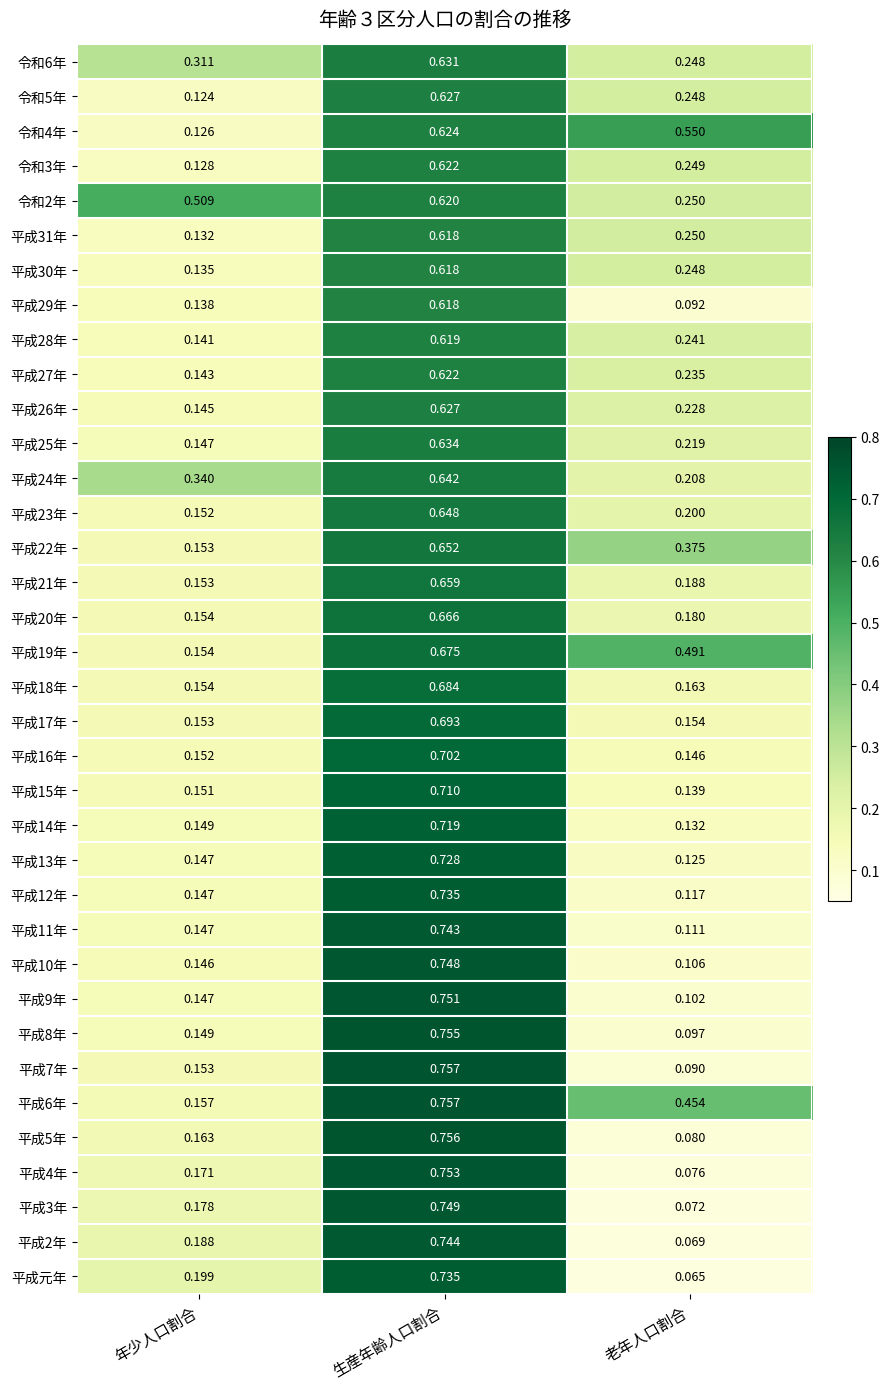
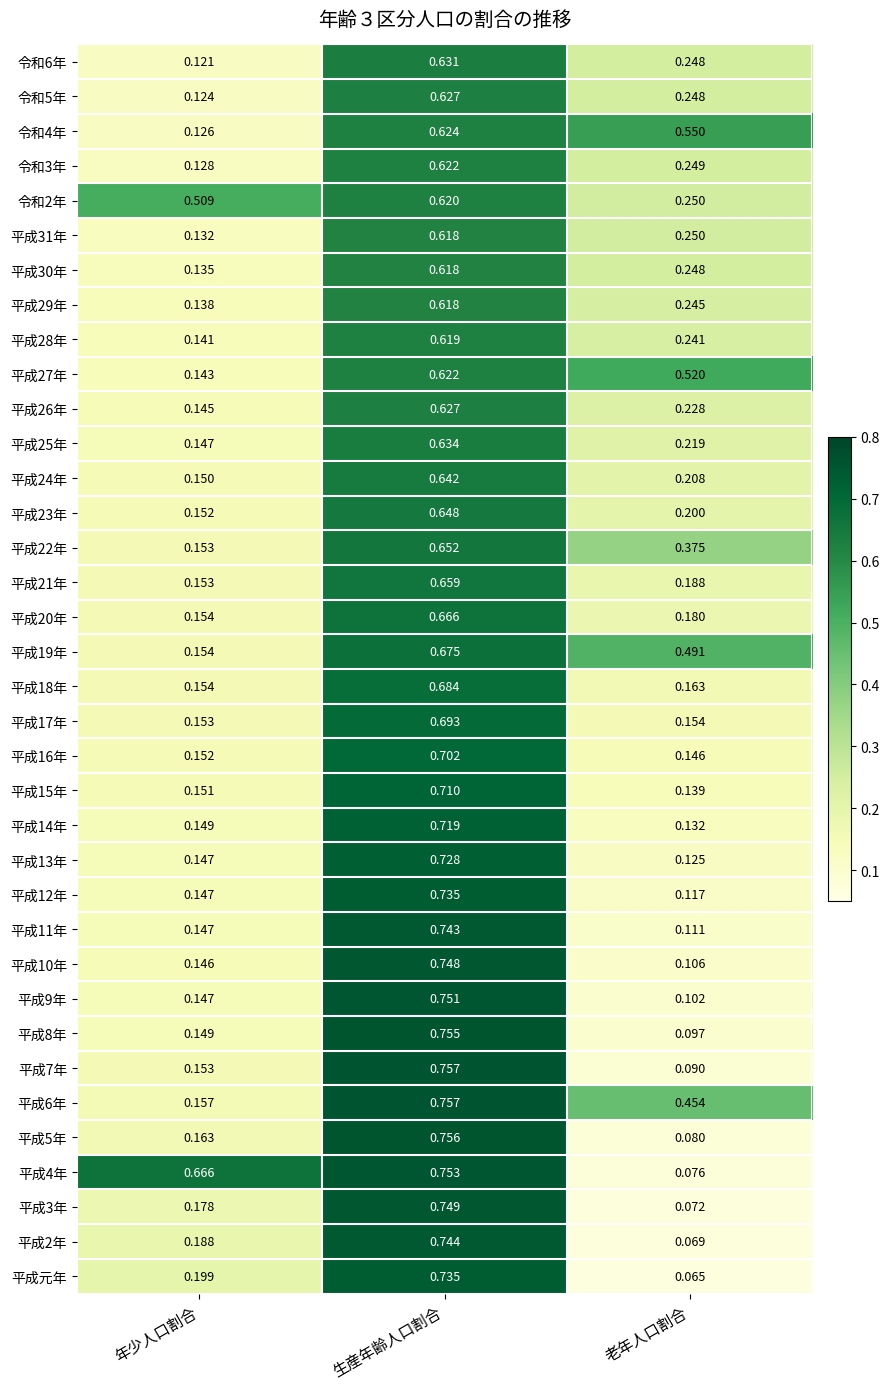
令和6年, 年少人口割合: 0.311 -> 0.121
平成29年, 老年人口割合: 0.092 -> 0.245
平成27年, 老年人口割合: 0.235 -> 0.520
平成24年, 年少人口割合: 0.340 -> 0.150
平成4年, 年少人口割合: 0.171 -> 0.666
